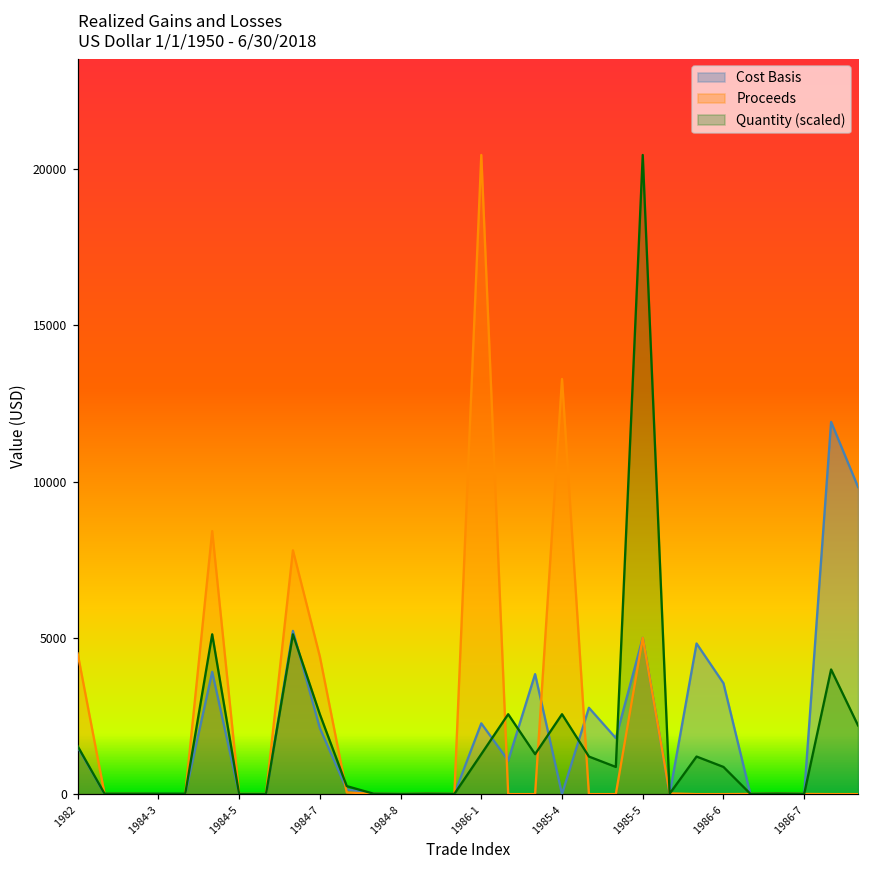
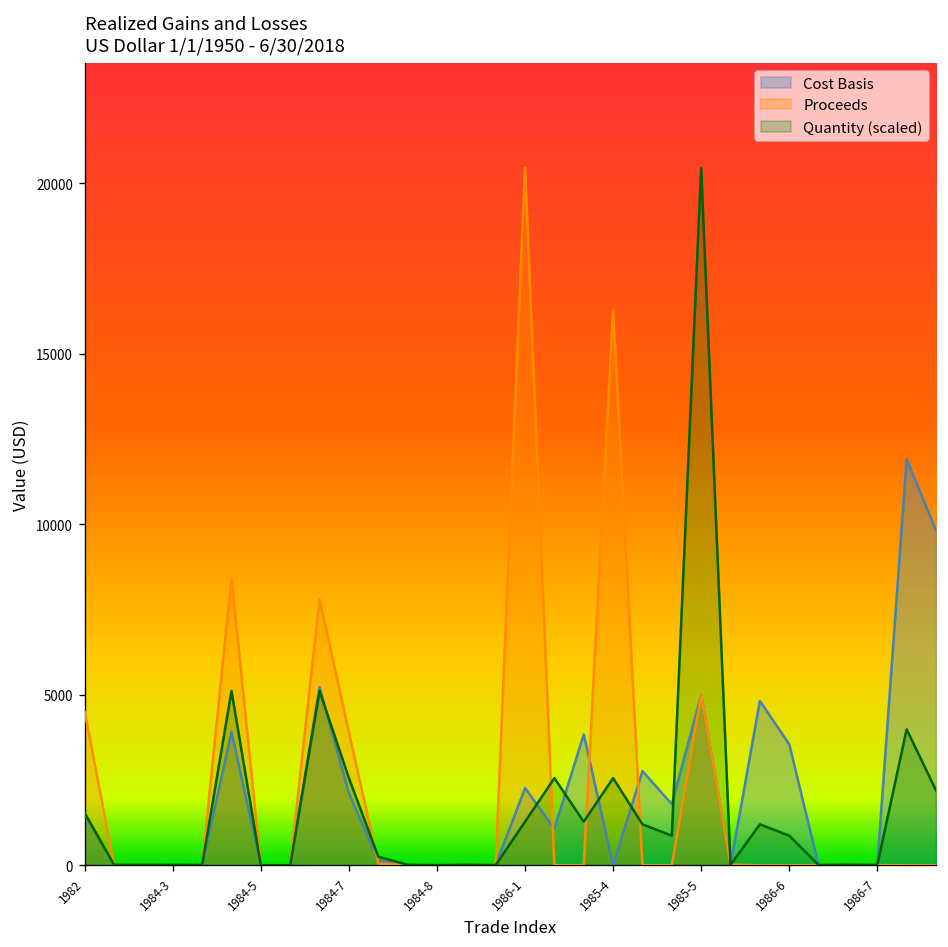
Proceeds, 1984-7: 4400 -> 3900
Proceeds, 1985-4: 13300 -> 16300
